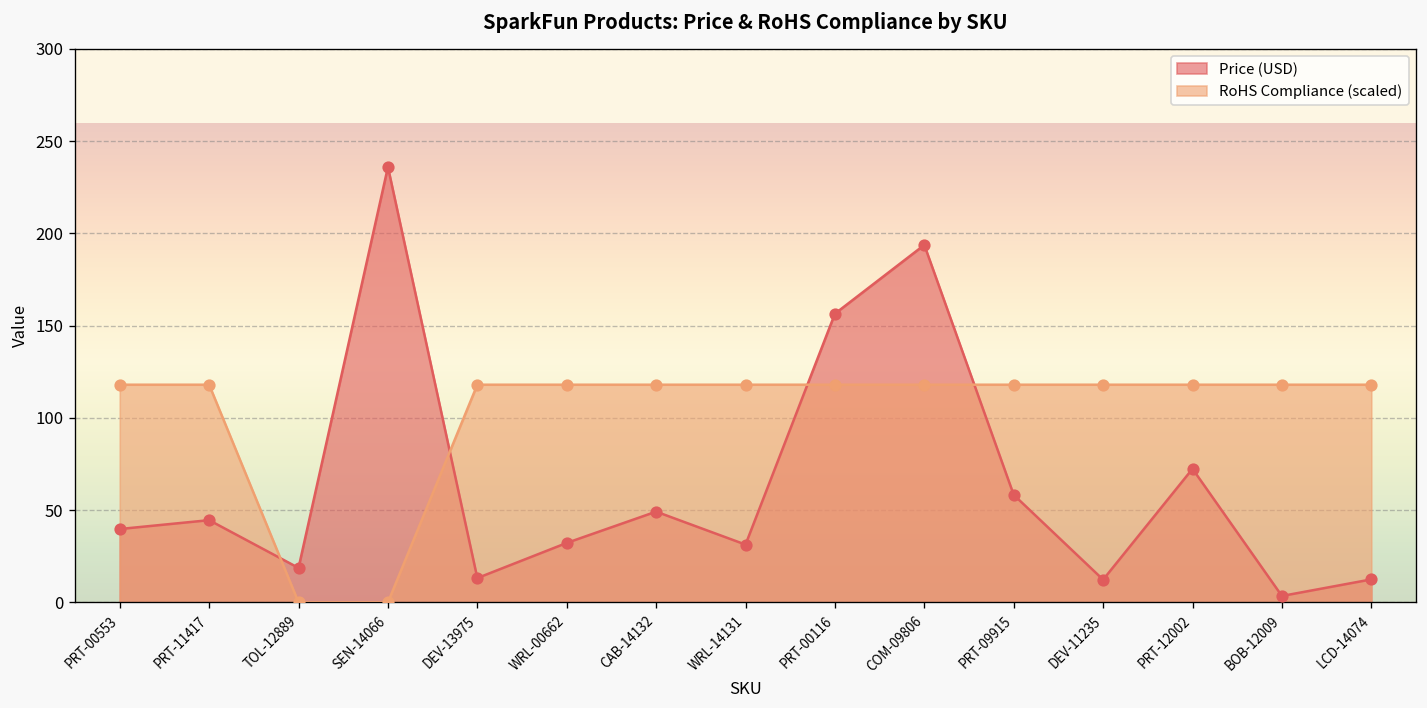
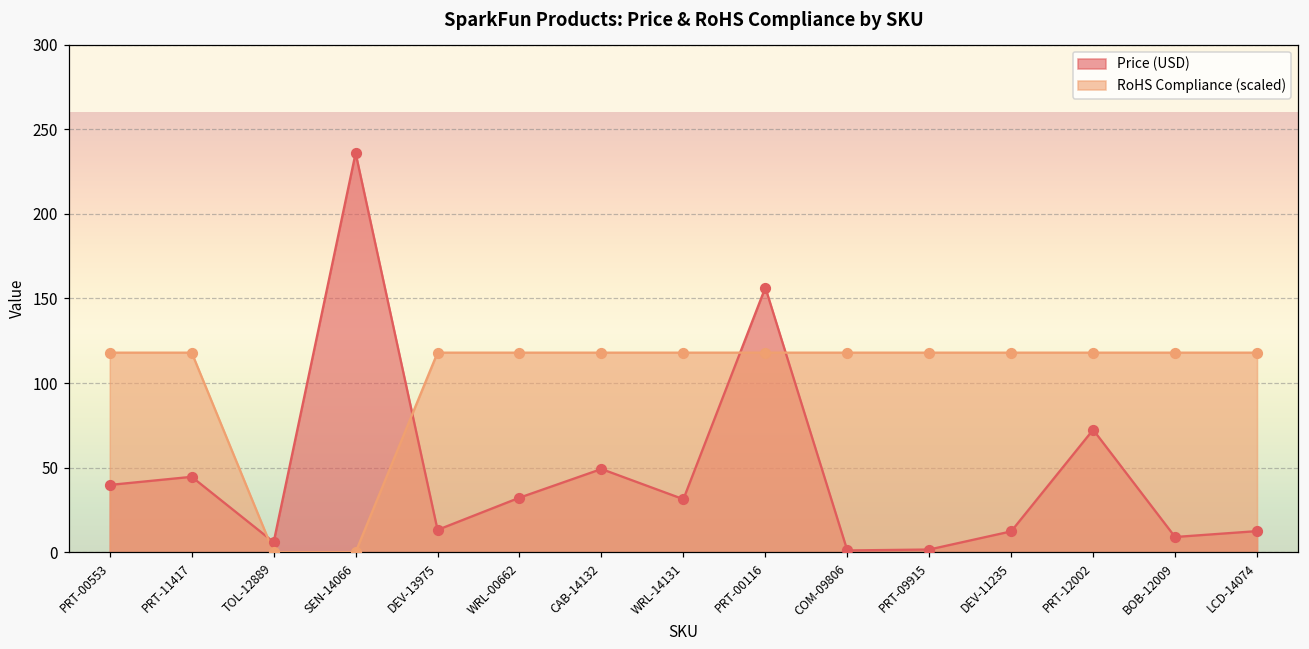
Price (USD), TOL-12889: 19 -> 6
Price (USD), COM-09806: 194 -> 1
Price (USD), PRT-09915: 58 -> 2
Price (USD), BOB-12009: 4 -> 9
